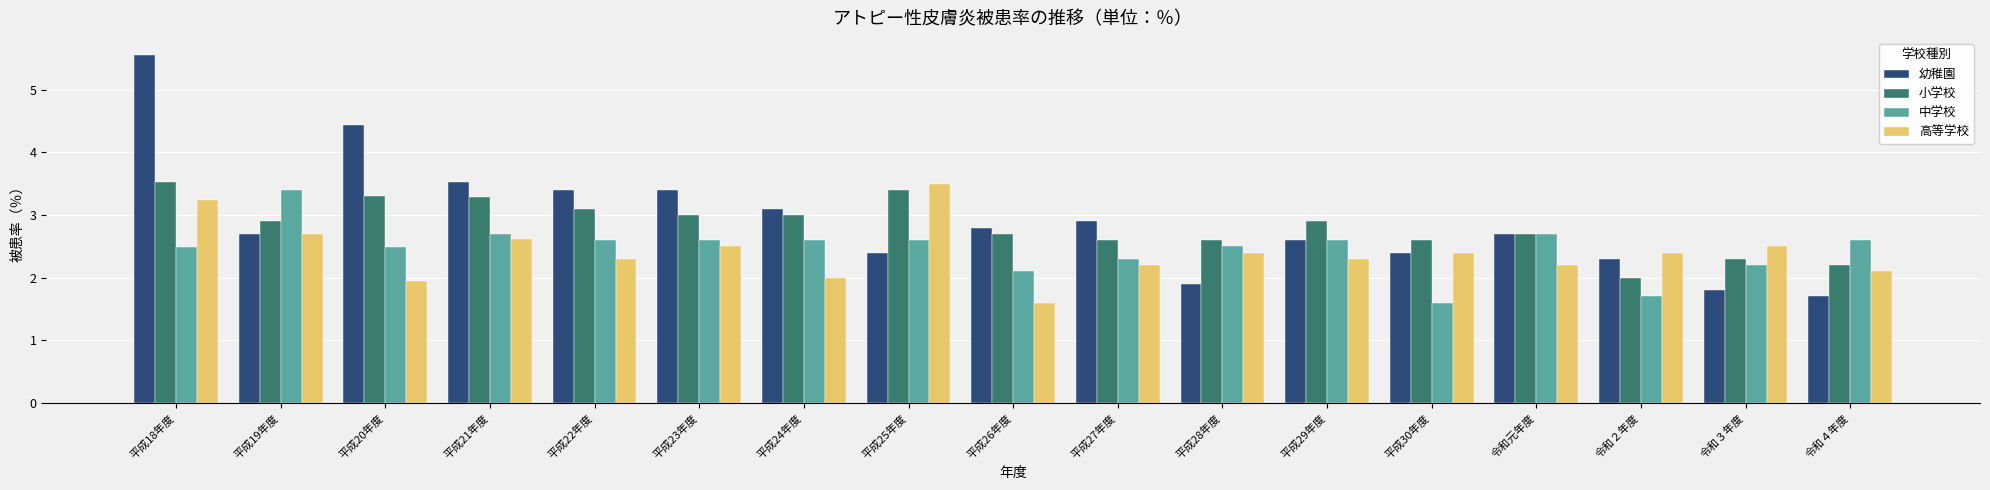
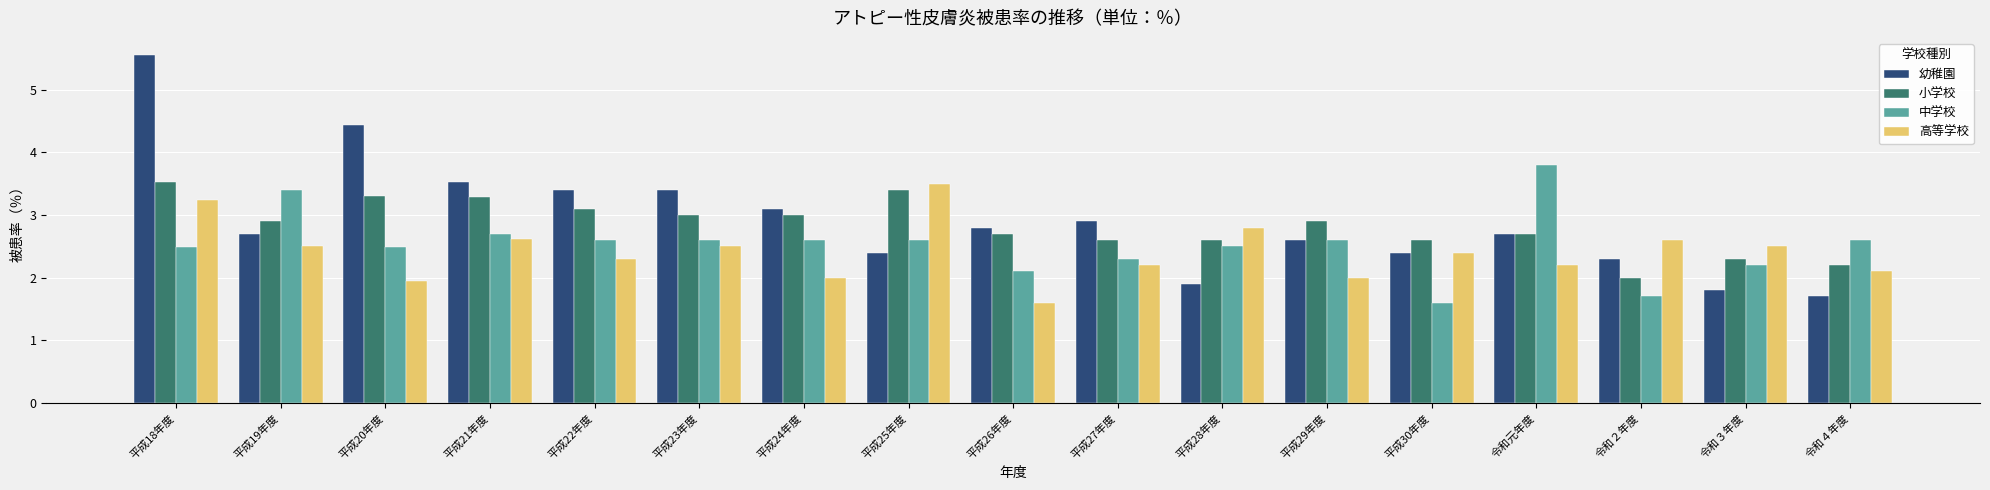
高等学校, 平成19年度: 2.7 -> 2.5
高等学校, 平成28年度: 2.4 -> 2.8
高等学校, 平成29年度: 2.3 -> 2.0
中学校, 令和元年度: 2.7 -> 3.8
高等学校, 令和２年度: 2.4 -> 2.6
